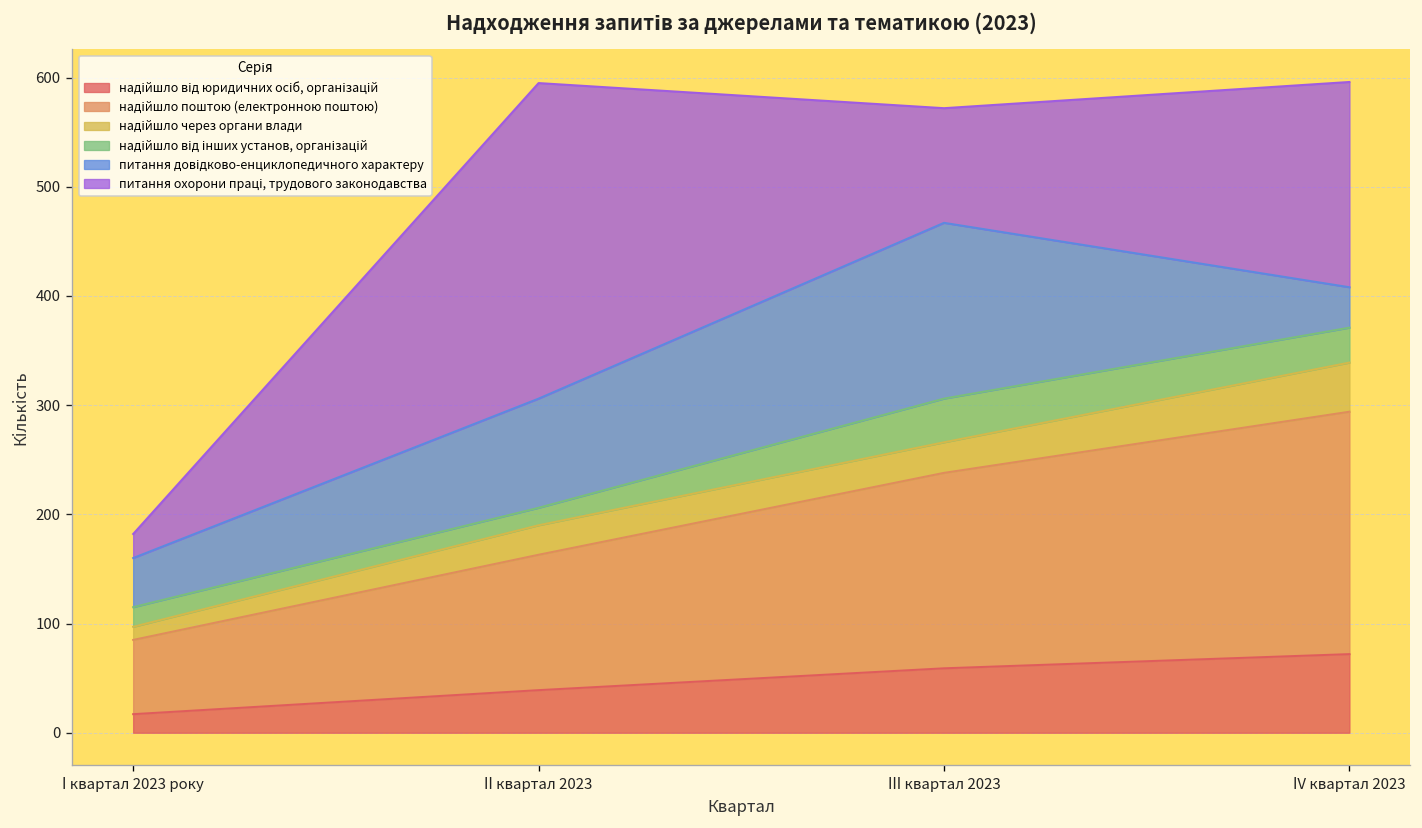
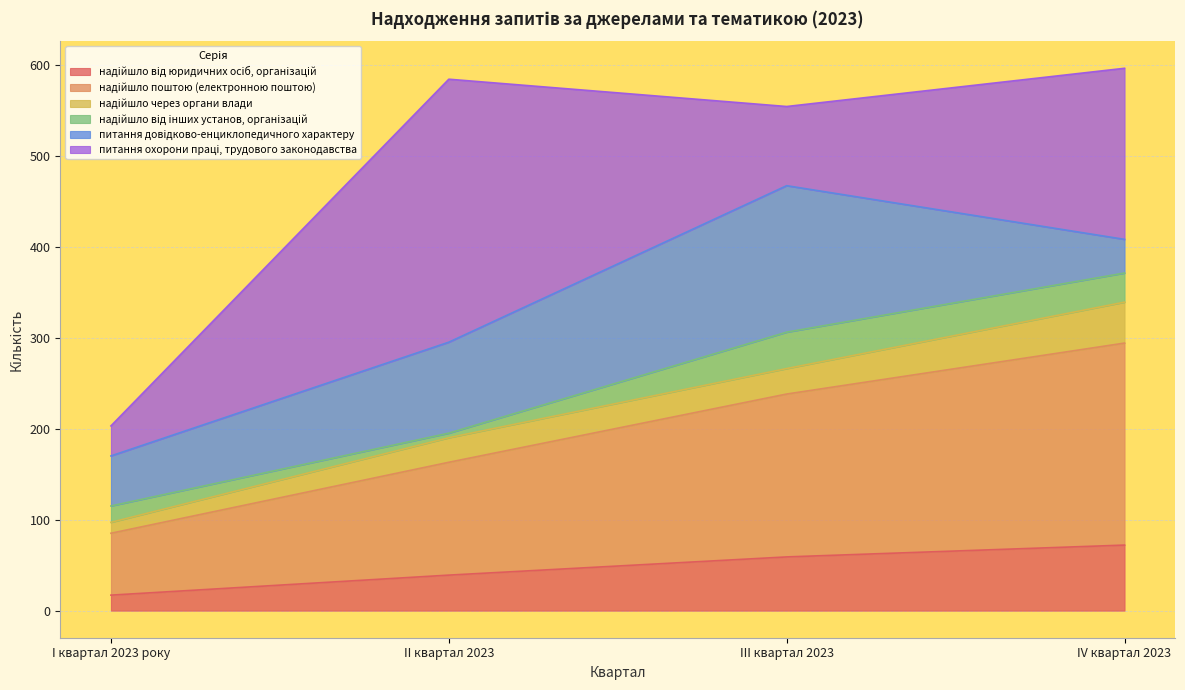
питання довідково-енциклопедичного характеру, І квартал 2023 року: 50 -> 60
питання охорони праці, трудового законодавства, І квартал 2023 року: 20 -> 30
надійшло від інших установ, організацій, ІІ квартал 2023: 20 -> 10
питання охорони праці, трудового законодавства, ІІІ квартал 2023: 110 -> 90
